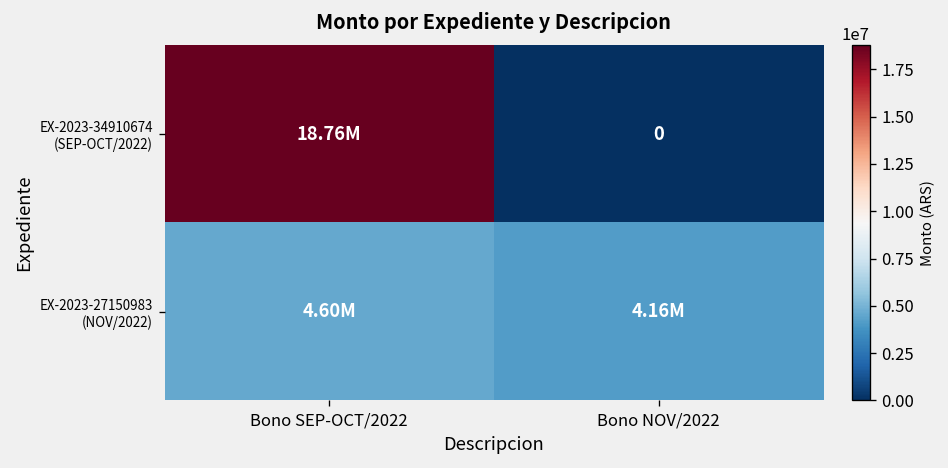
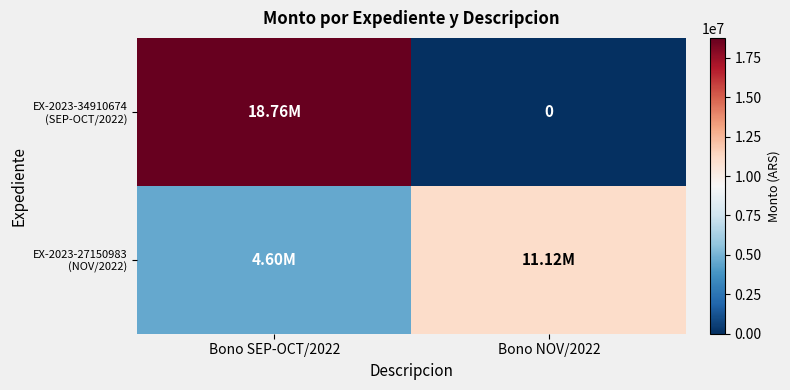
EX-2023-27150983 (NOV/2022), Bono NOV/2022: 4.16M -> 11.12M
